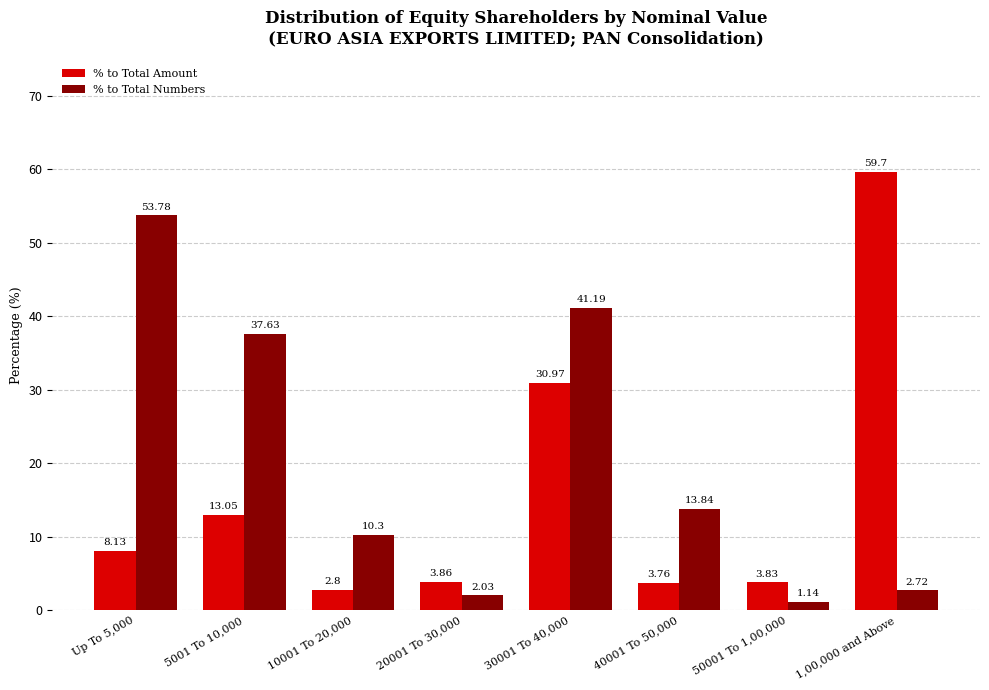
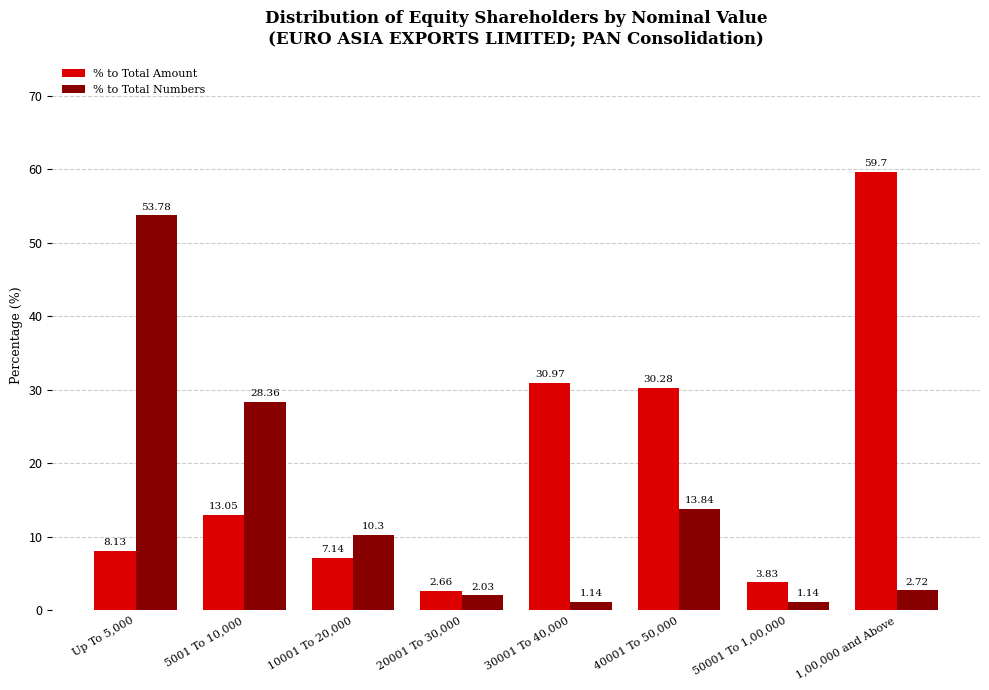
% to Total Numbers, 5001 To 10,000: 37.63 -> 28.36
% to Total Amount, 10001 To 20,000: 2.8 -> 7.14
% to Total Amount, 20001 To 30,000: 3.86 -> 2.66
% to Total Numbers, 30001 To 40,000: 41.19 -> 1.14
% to Total Amount, 40001 To 50,000: 3.76 -> 30.28
